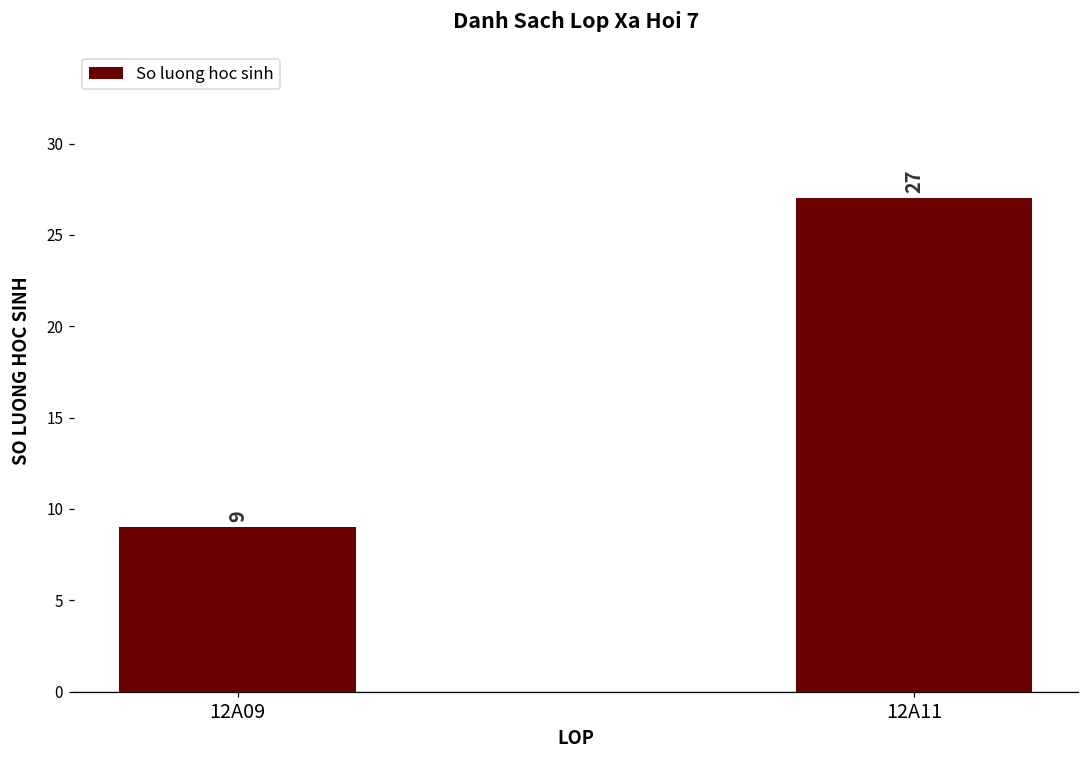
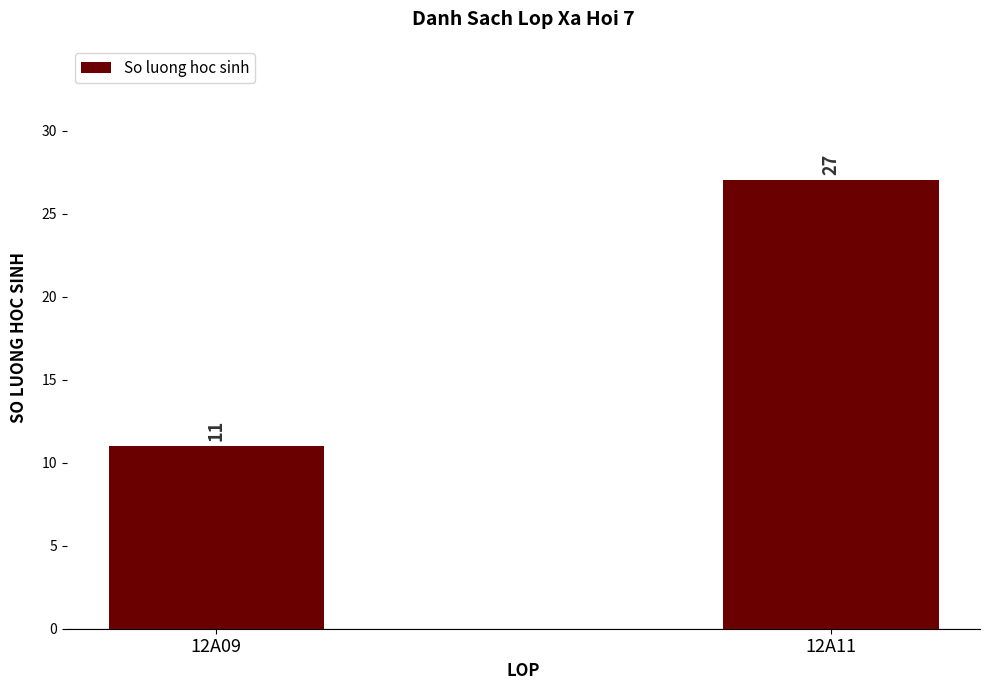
12A09: 9 -> 11
